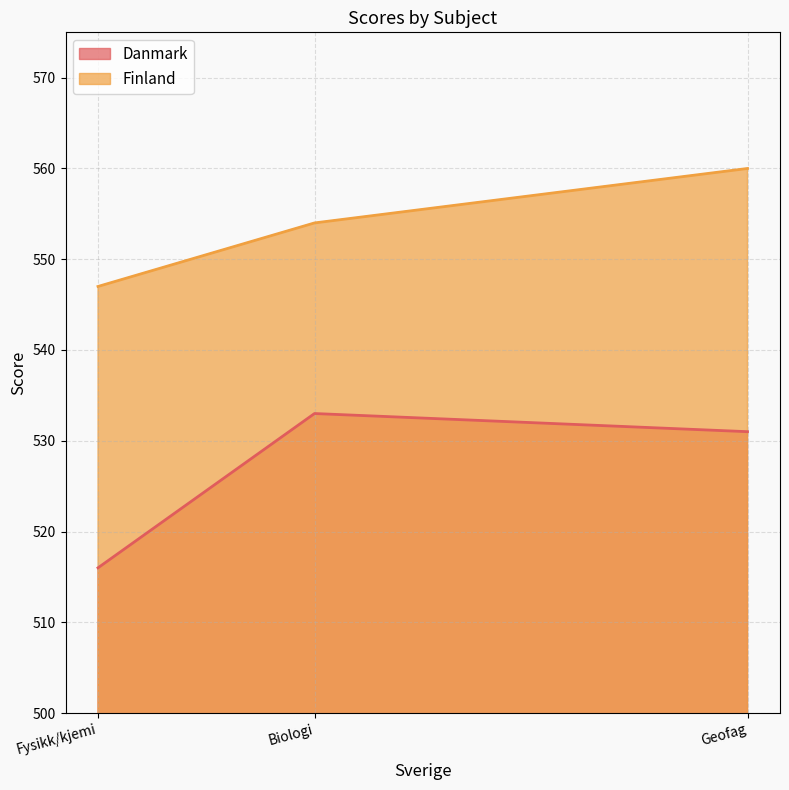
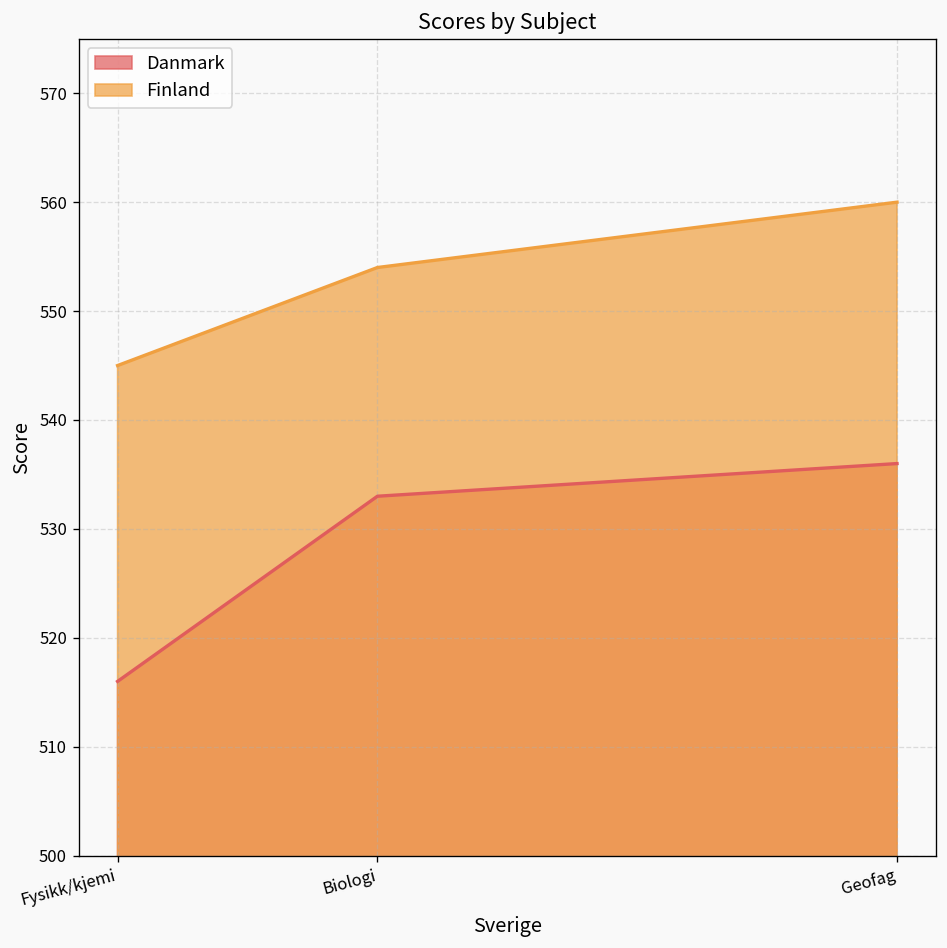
Finland, Fysikk/kjemi: 547 -> 545
Danmark, Geofag: 531 -> 536
